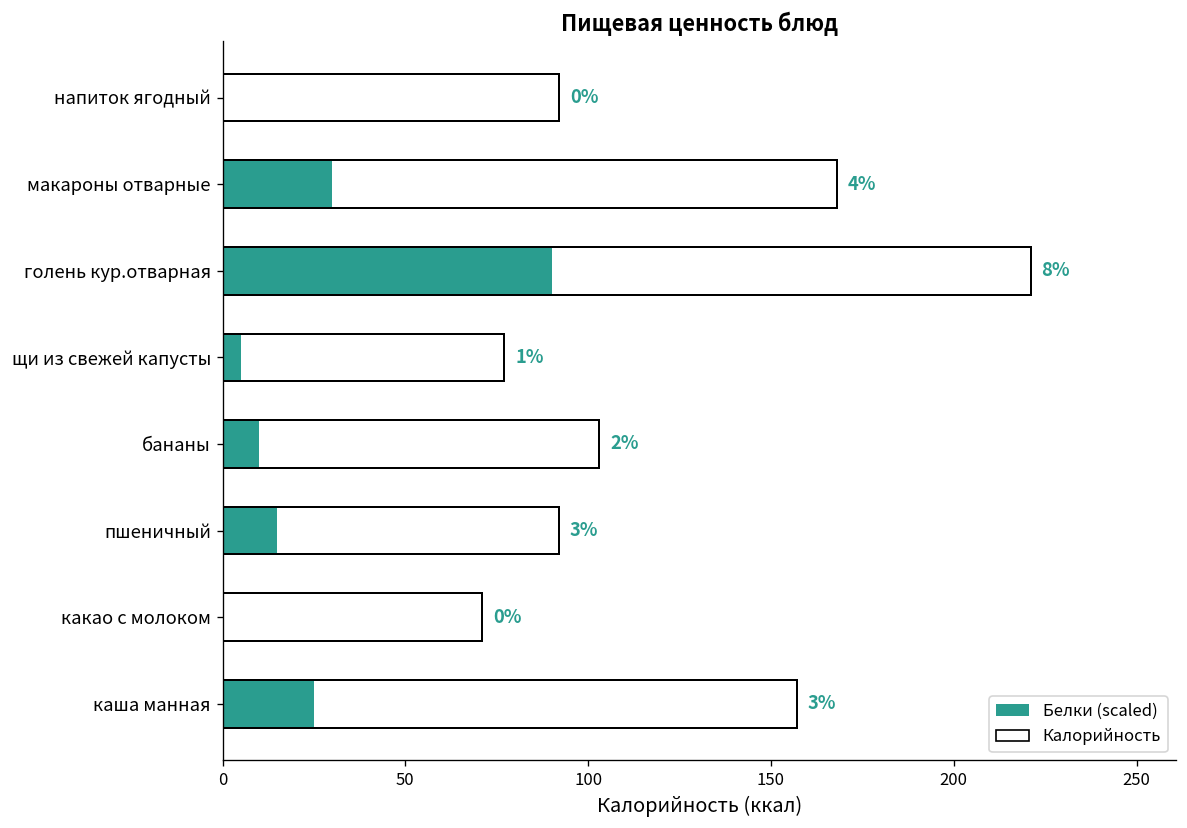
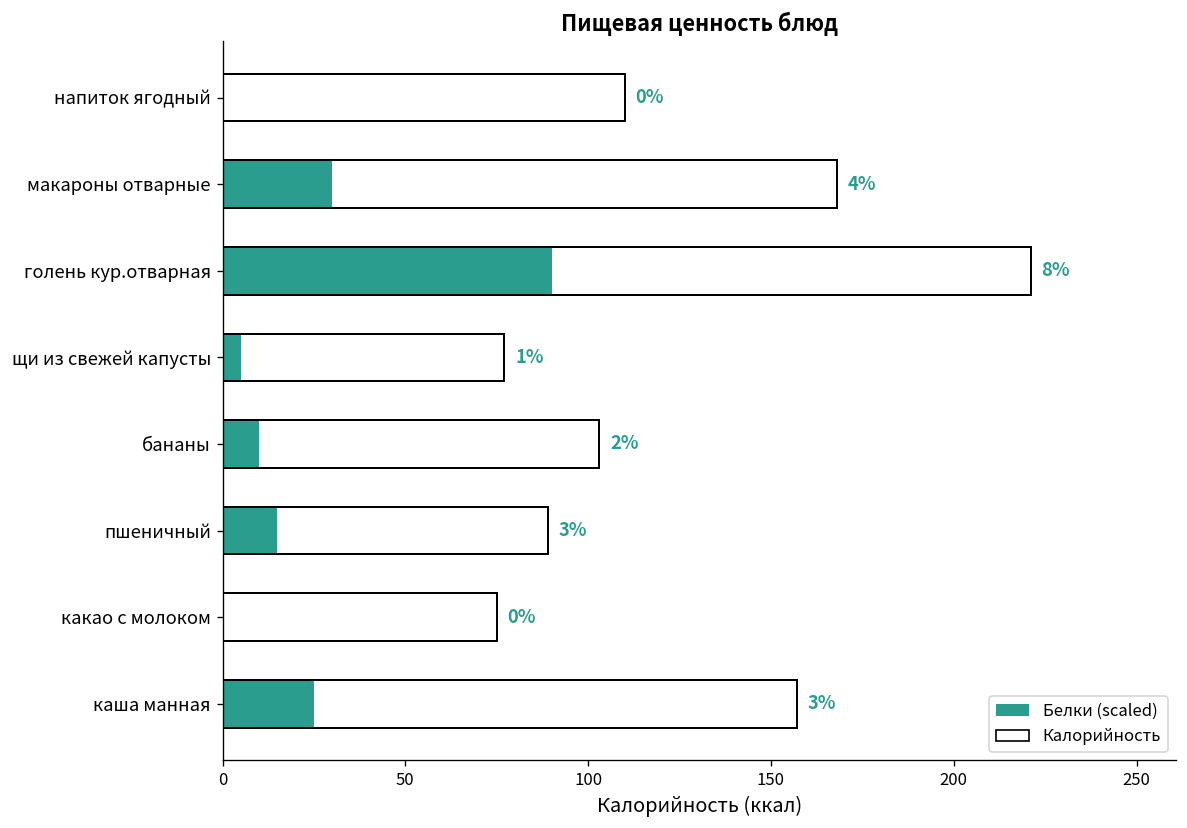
Калорийность, напиток ягодный: 92 -> 110
Калорийность, пшеничный: 92 -> 89
Калорийность, какао с молоком: 71 -> 75
